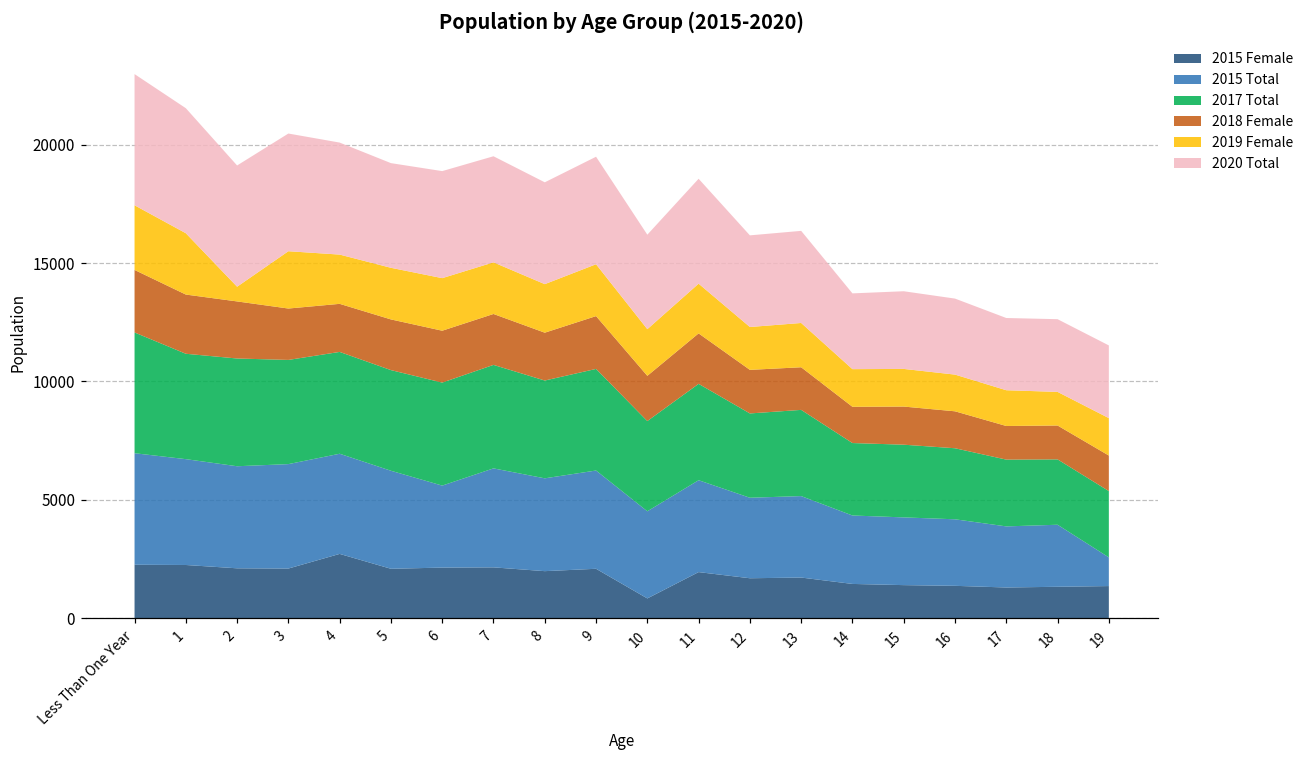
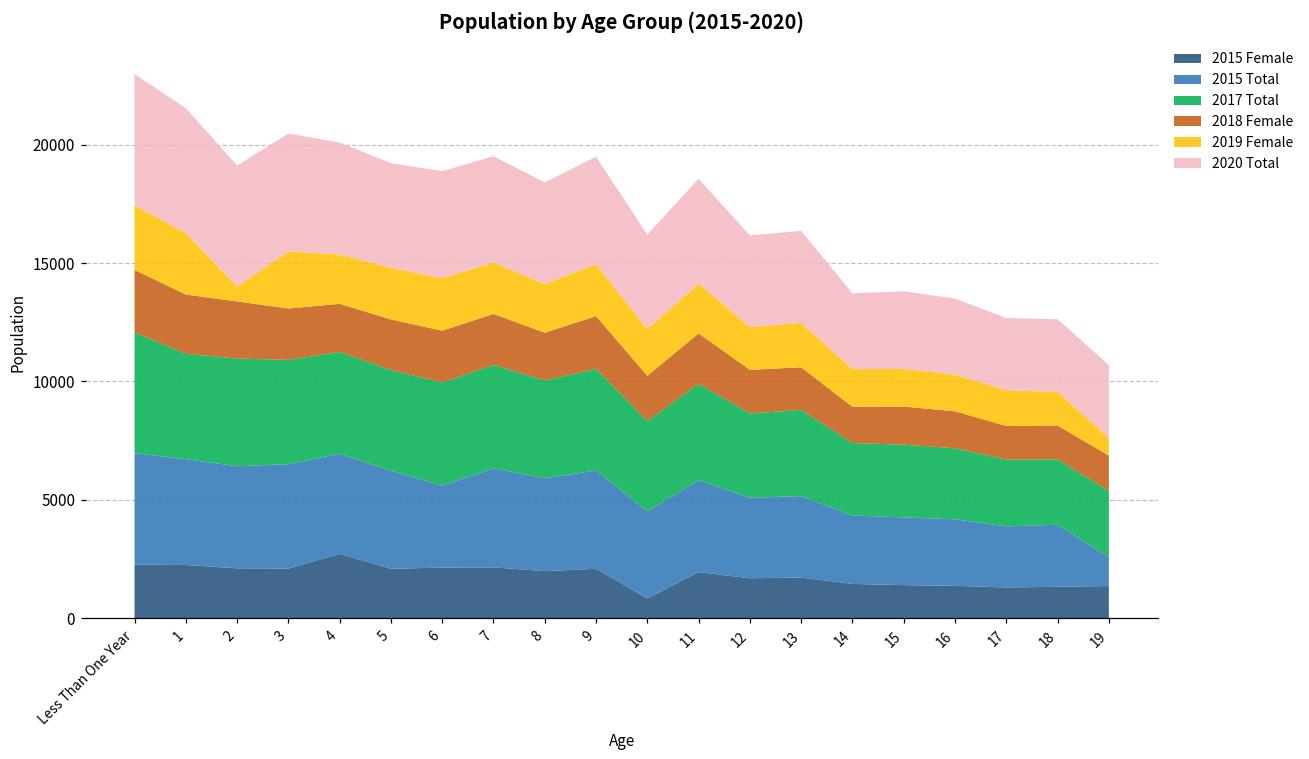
2019 Female, 19: 1600 -> 800
